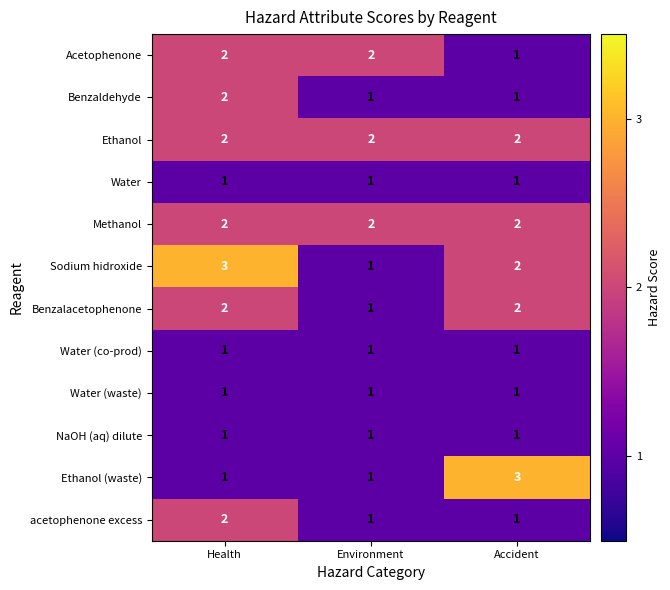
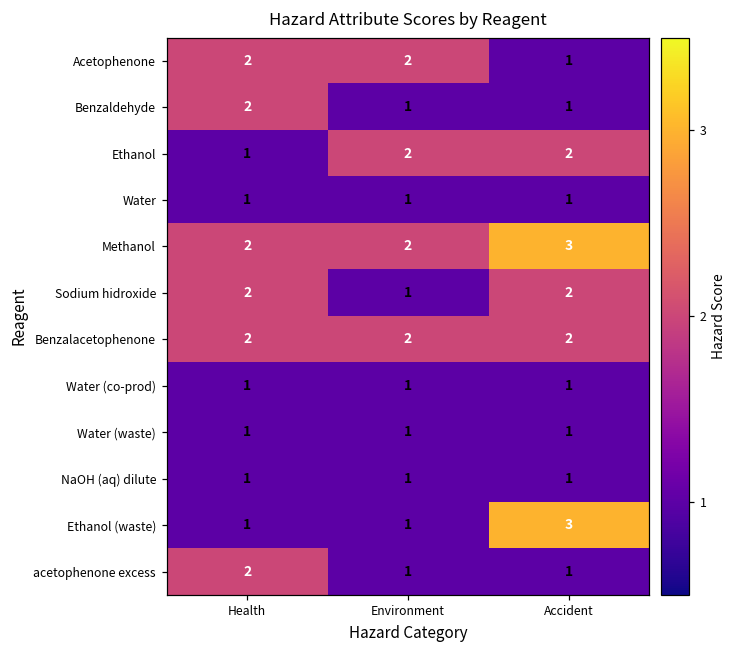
Ethanol, Health: 2 -> 1
Methanol, Accident: 2 -> 3
Sodium hidroxide, Health: 3 -> 2
Benzalacetophenone, Environment: 1 -> 2
